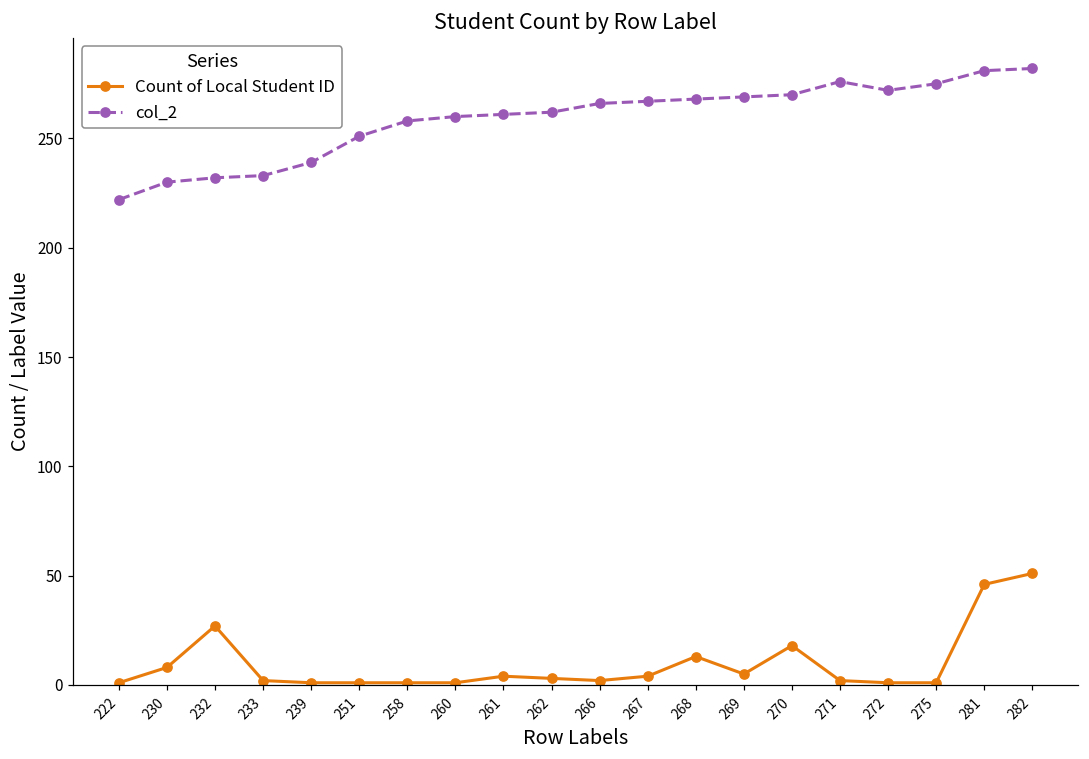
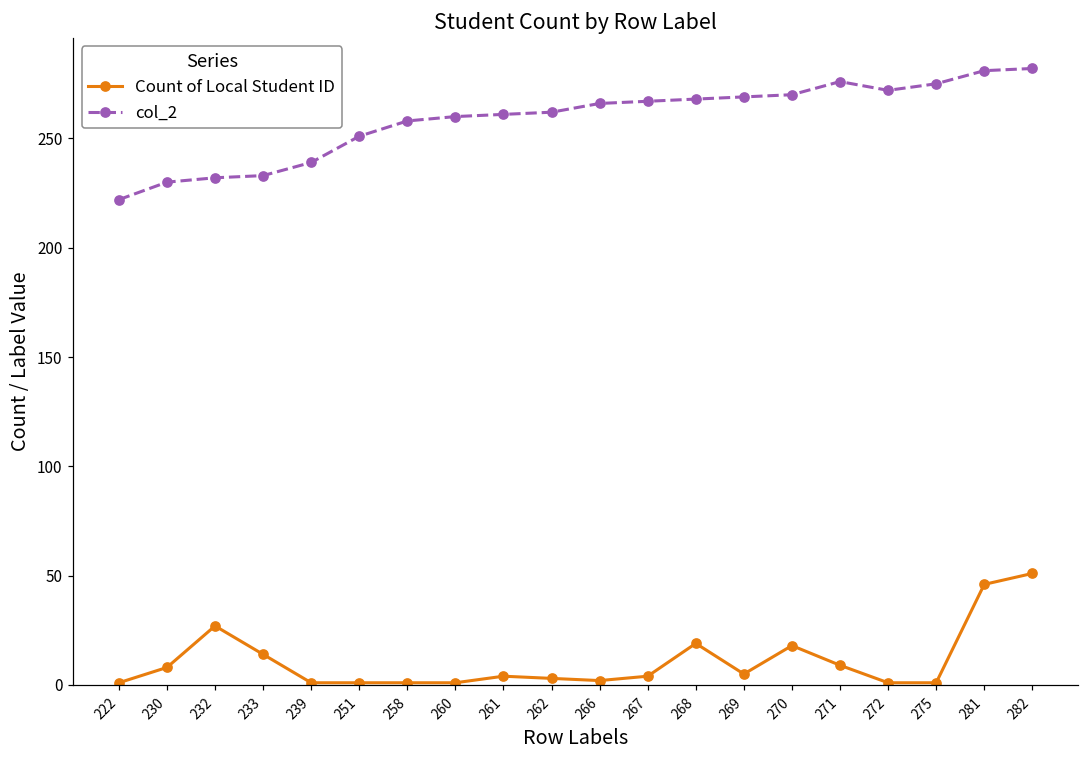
Count of Local Student ID, 233: 2 -> 14
Count of Local Student ID, 268: 13 -> 19
Count of Local Student ID, 271: 2 -> 9
